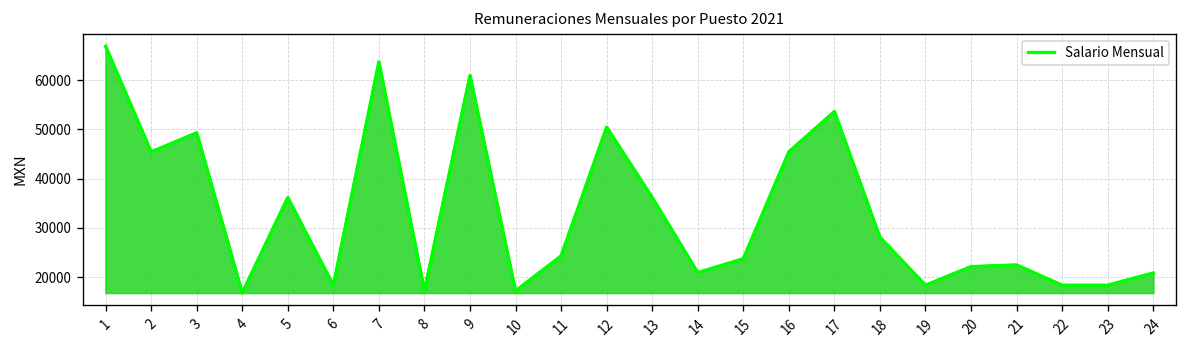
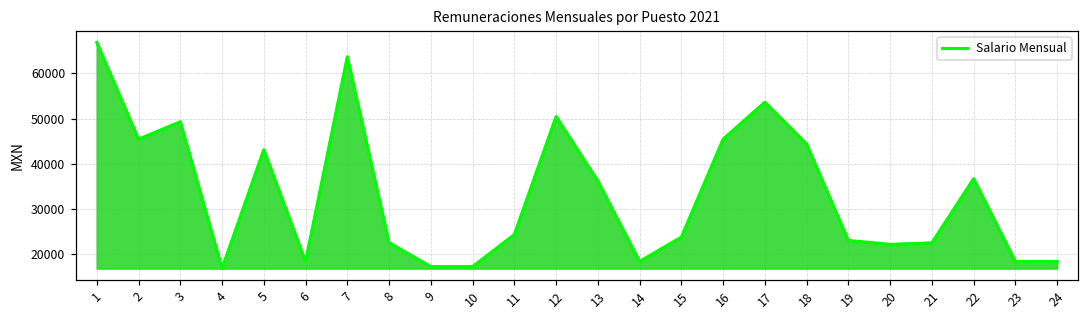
5: 36000 -> 43000
8: 17000 -> 22000
9: 61000 -> 17000
14: 21000 -> 18000
18: 28000 -> 44000
19: 18000 -> 23000
22: 18000 -> 37000
24: 21000 -> 18000
